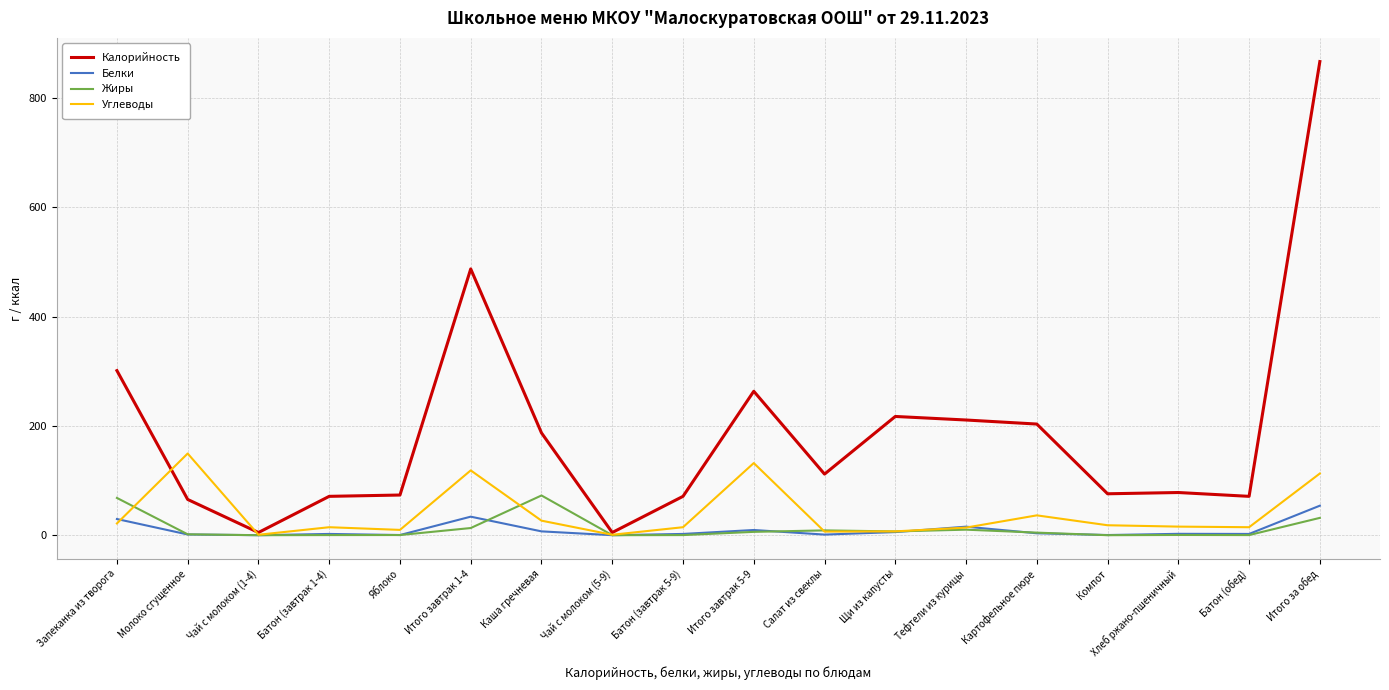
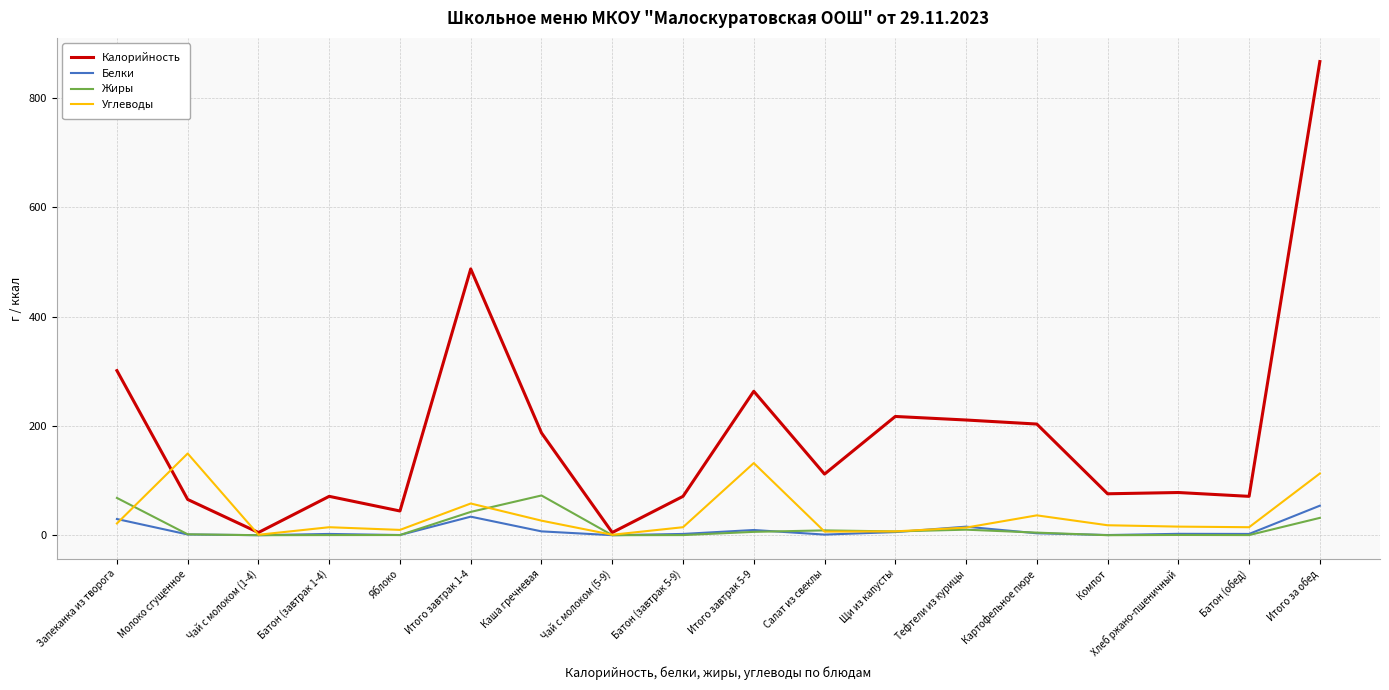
Калорийность, Яблоко: 70 -> 40
Жиры, Итого завтрак 1-4: 10 -> 40
Углеводы, Итого завтрак 1-4: 120 -> 60
